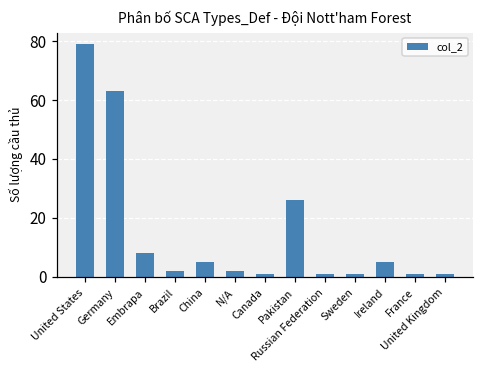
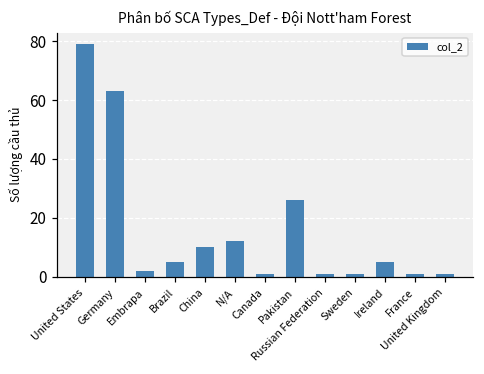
Embrapa: 8 -> 2
Brazil: 2 -> 5
China: 5 -> 10
N/A: 2 -> 12
